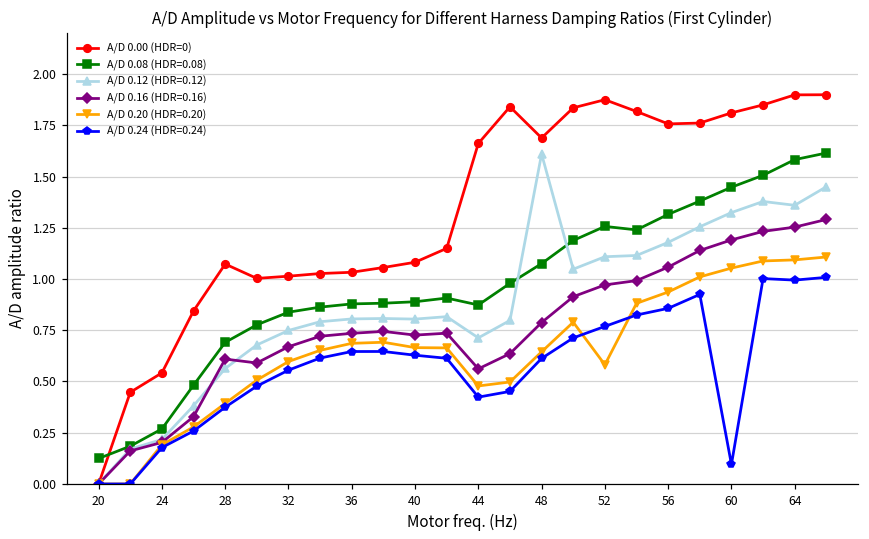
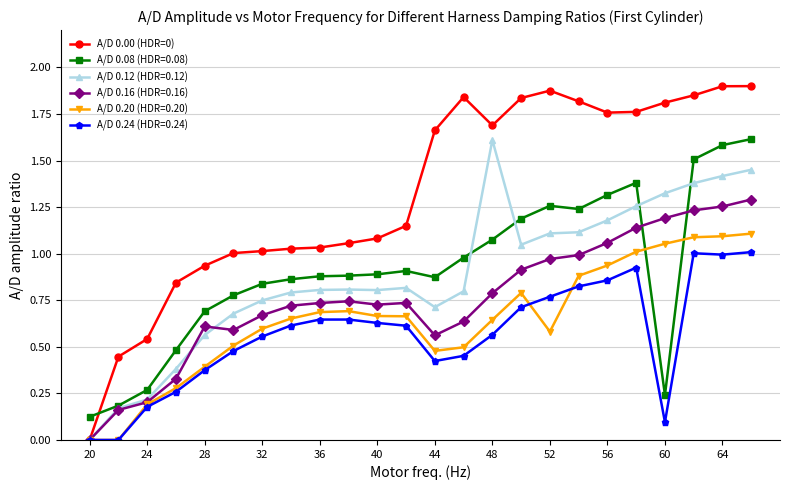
A/D 0.00 (HDR=0), 28: 1.07 -> 0.94
A/D 0.24 (HDR=0.24), 48: 0.61 -> 0.56
A/D 0.08 (HDR=0.08), 60: 1.45 -> 0.24
A/D 0.12 (HDR=0.12), 64: 1.36 -> 1.42
